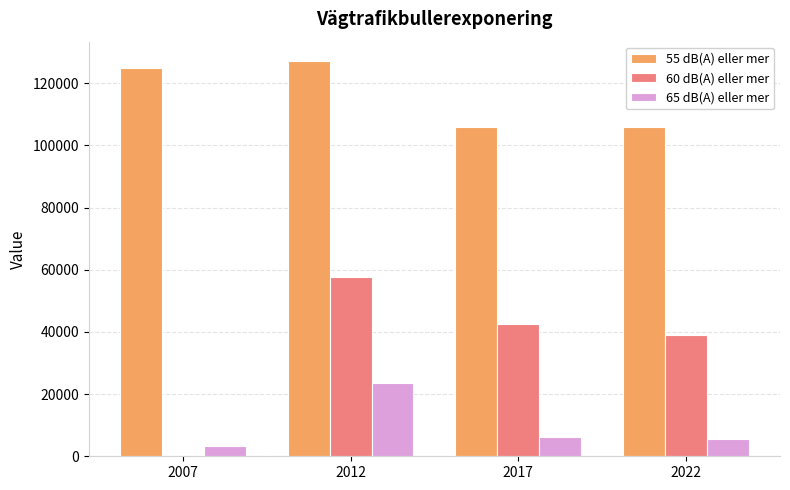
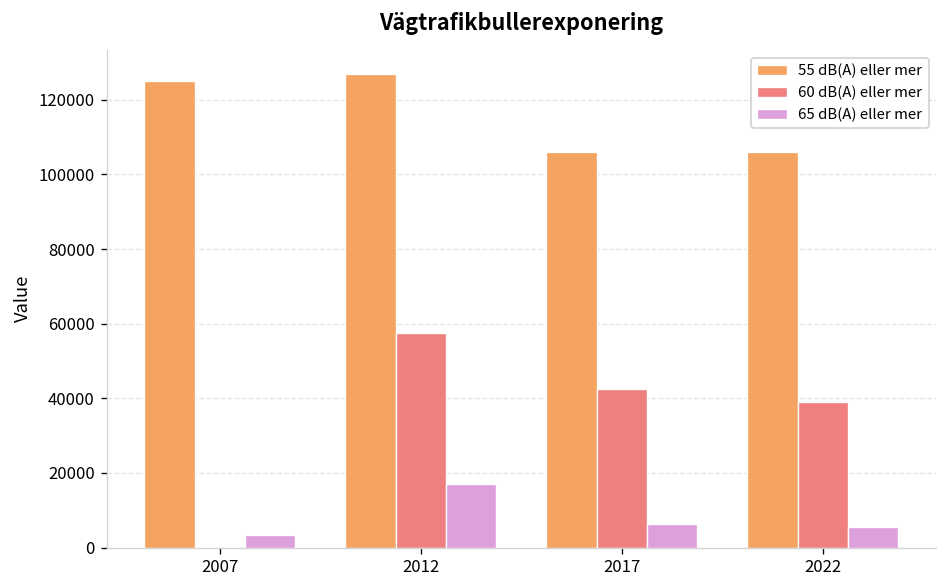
65 dB(A) eller mer, 2012: 23000 -> 17000
